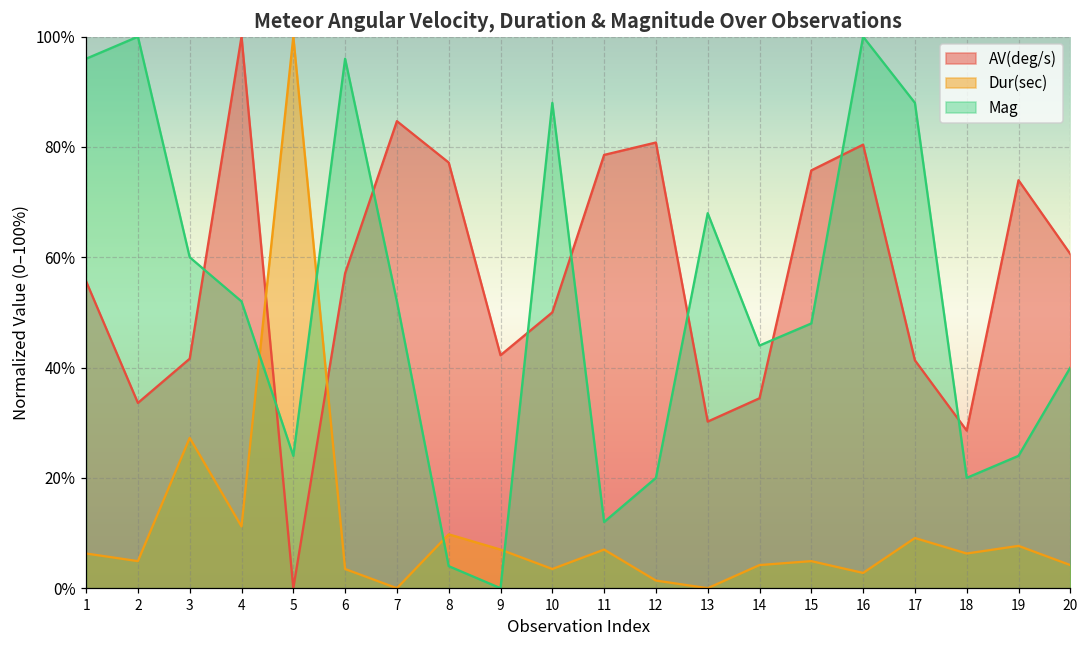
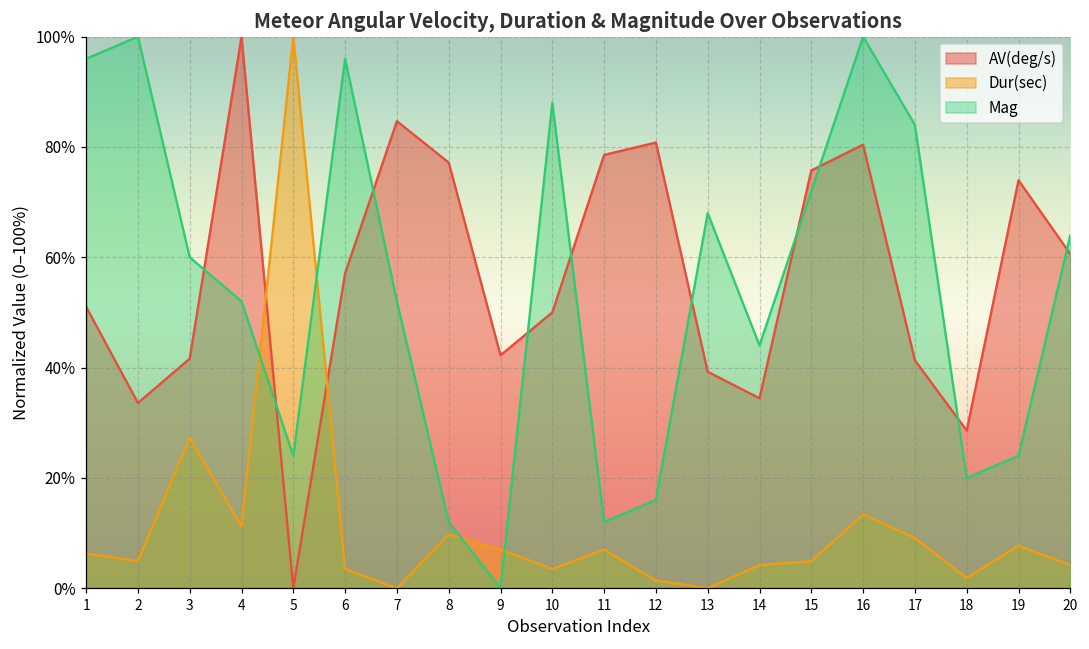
AV(deg/s), 1: 56% -> 51%
Mag, 8: 4% -> 12%
Mag, 12: 20% -> 16%
AV(deg/s), 13: 30% -> 39%
Mag, 15: 48% -> 72%
Dur(sec), 16: 3% -> 13%
Mag, 17: 88% -> 84%
Dur(sec), 18: 6% -> 2%
Mag, 20: 40% -> 64%
